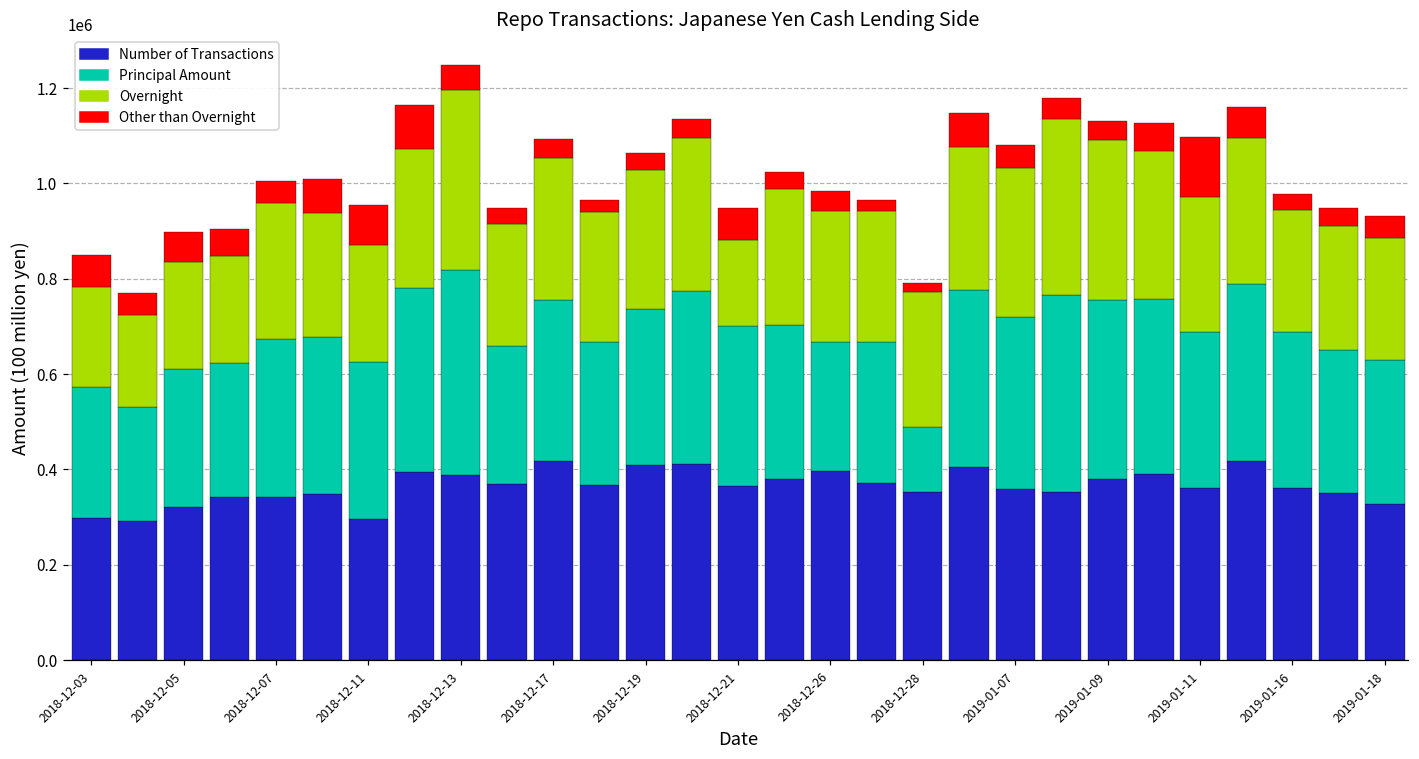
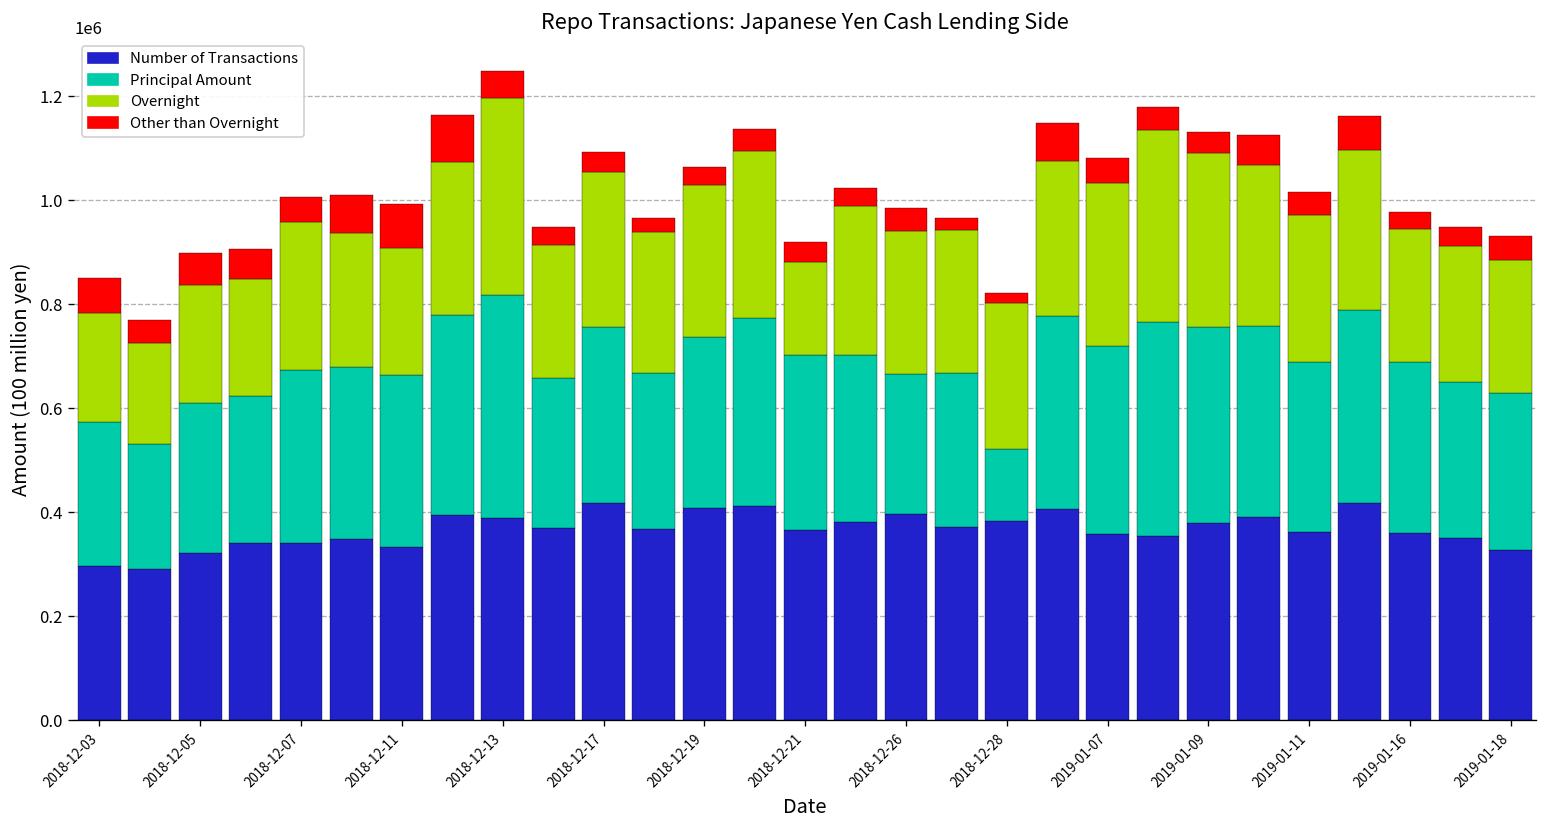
Number of Transactions, 2018-12-11: 300000 -> 330000
Other than Overnight, 2018-12-21: 70000 -> 40000
Number of Transactions, 2018-12-28: 350000 -> 380000
Other than Overnight, 2019-01-11: 130000 -> 40000
